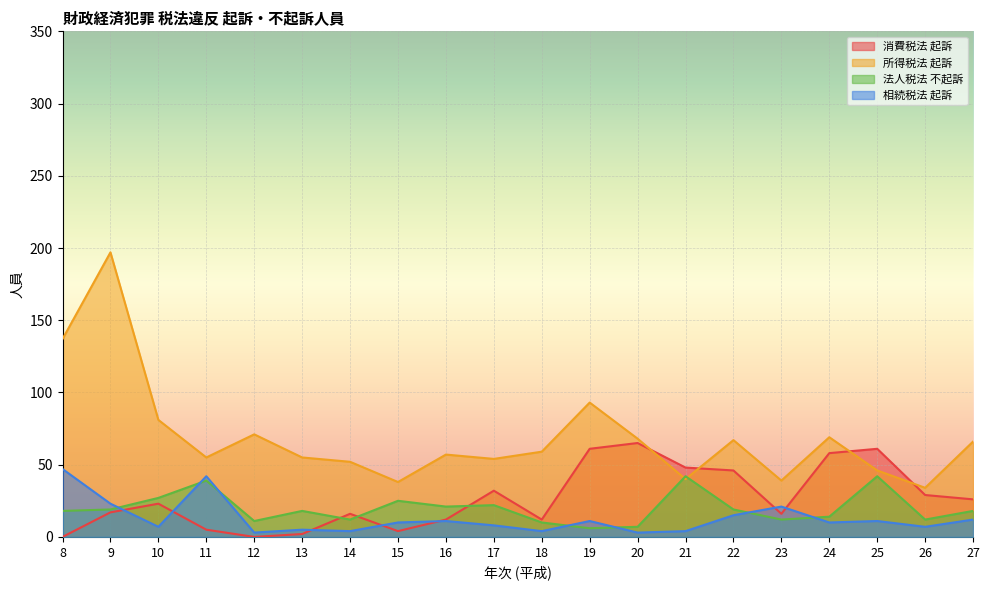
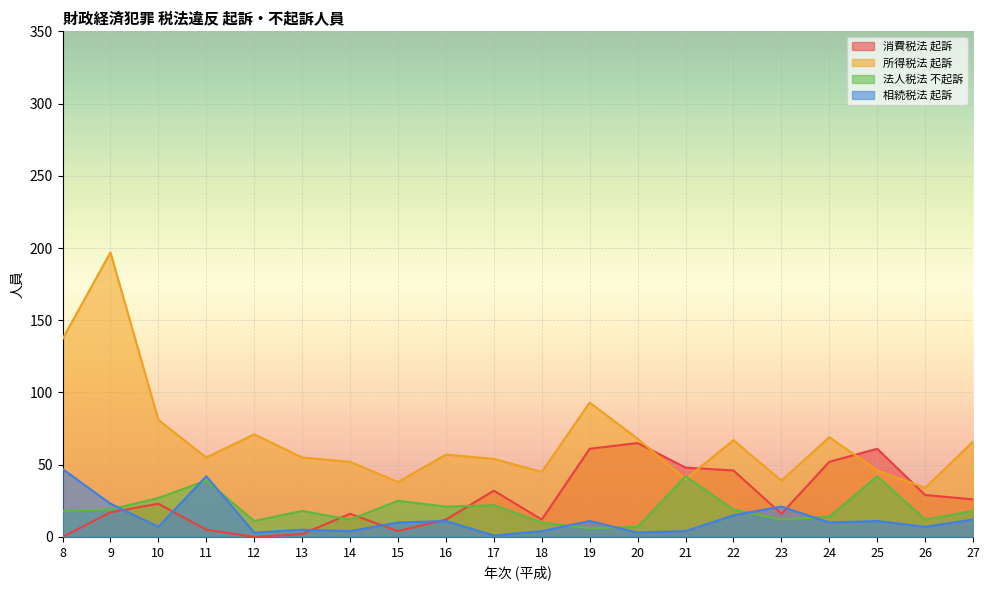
相続税法 起訴, 17: 8 -> 1
所得税法 起訴, 18: 59 -> 45
消費税法 起訴, 24: 58 -> 52
